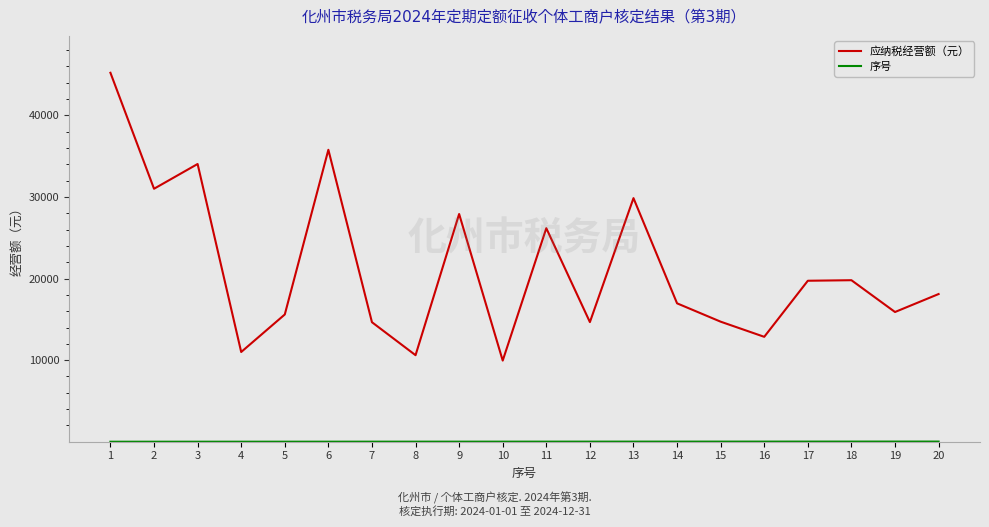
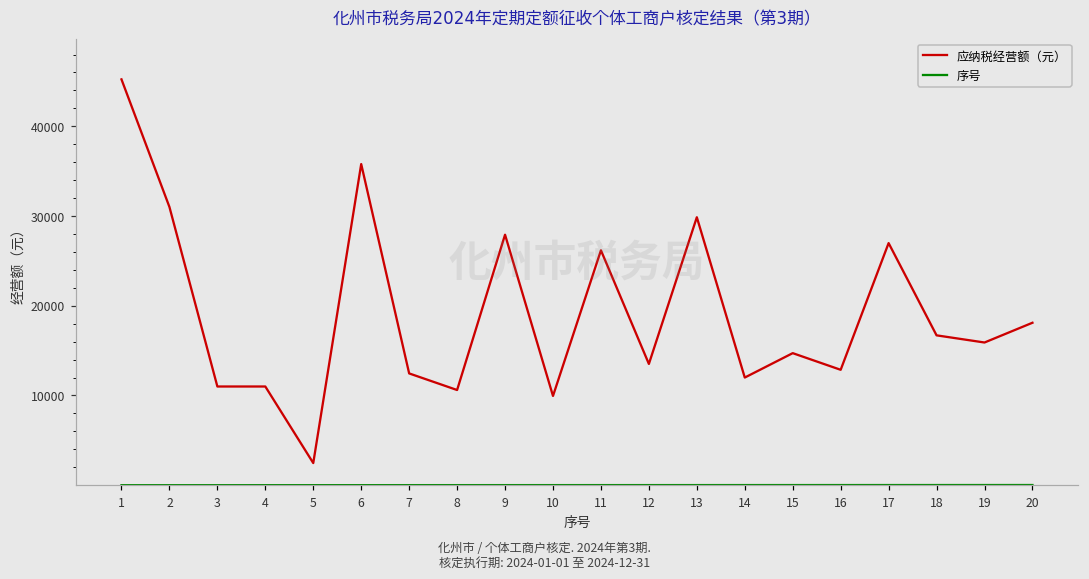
应纳税经营额（元）, 3: 34000 -> 11000
应纳税经营额（元）, 5: 16000 -> 2000
应纳税经营额（元）, 7: 15000 -> 12000
应纳税经营额（元）, 12: 15000 -> 14000
应纳税经营额（元）, 14: 17000 -> 12000
应纳税经营额（元）, 17: 20000 -> 27000
应纳税经营额（元）, 18: 20000 -> 17000
